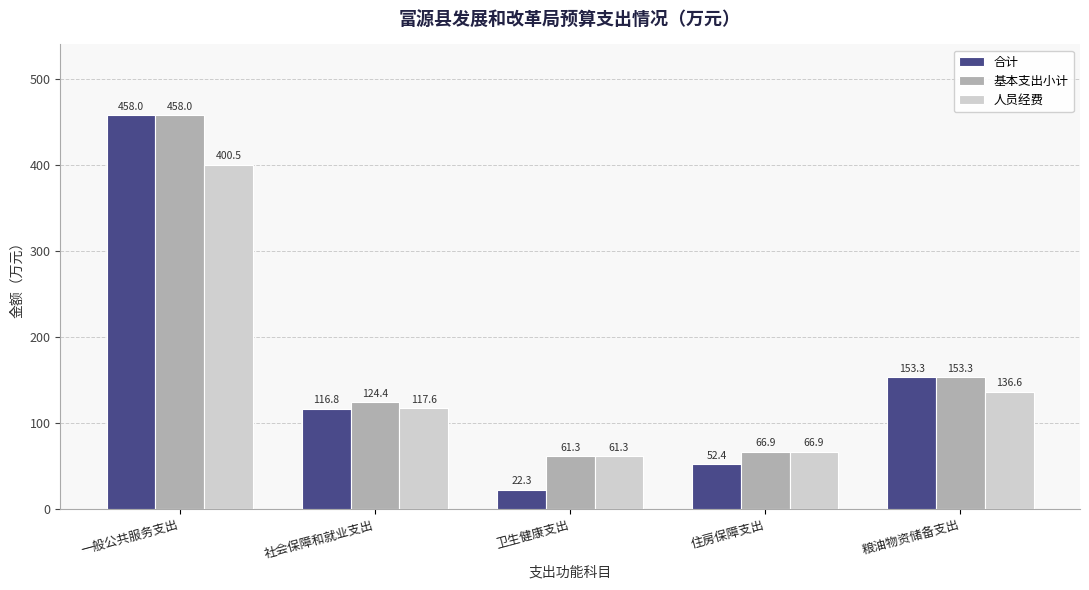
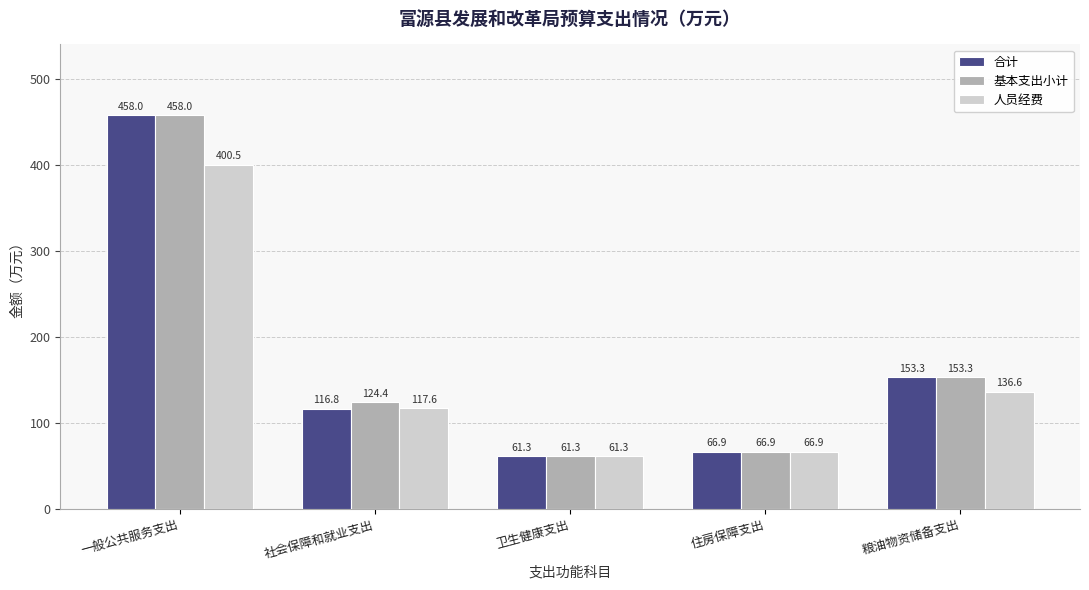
合计, 卫生健康支出: 22.3 -> 61.3
合计, 住房保障支出: 52.4 -> 66.9
